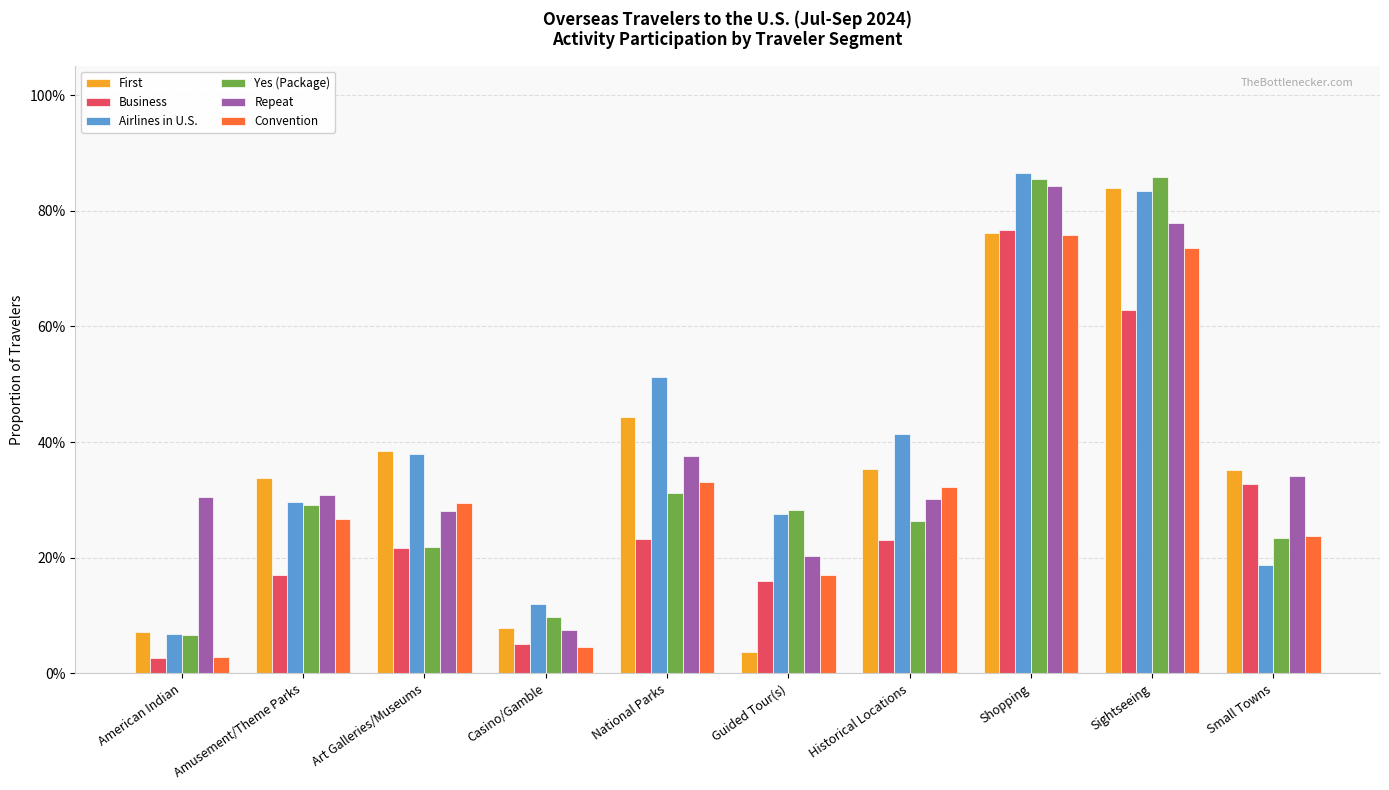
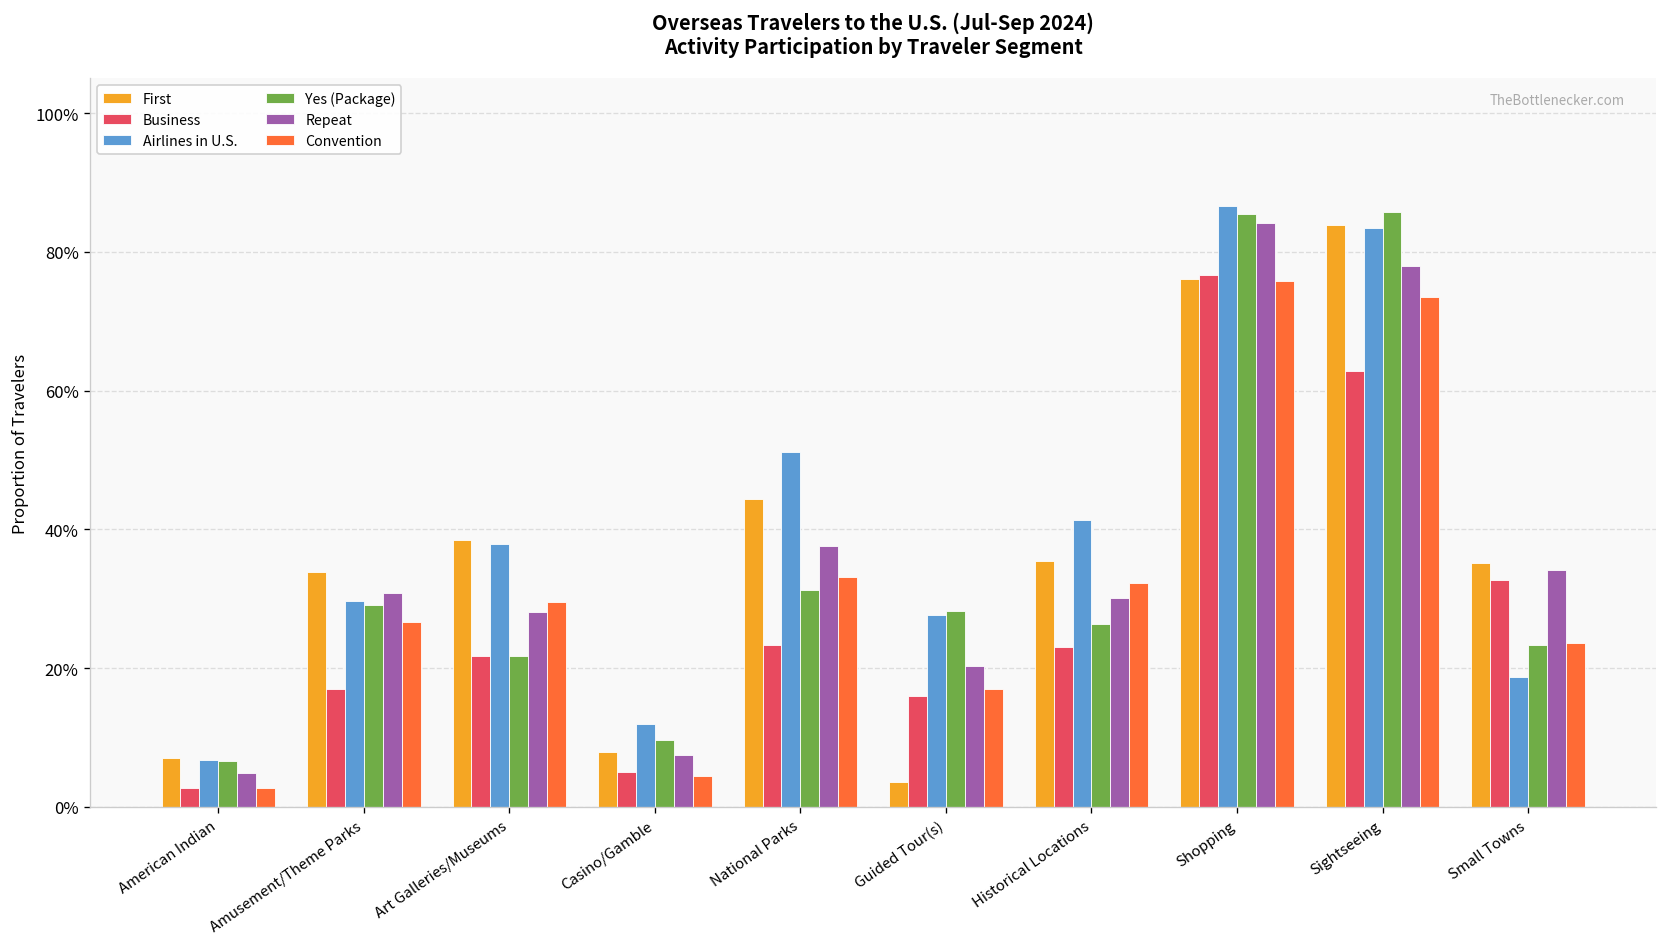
Repeat, American Indian: 31% -> 5%
